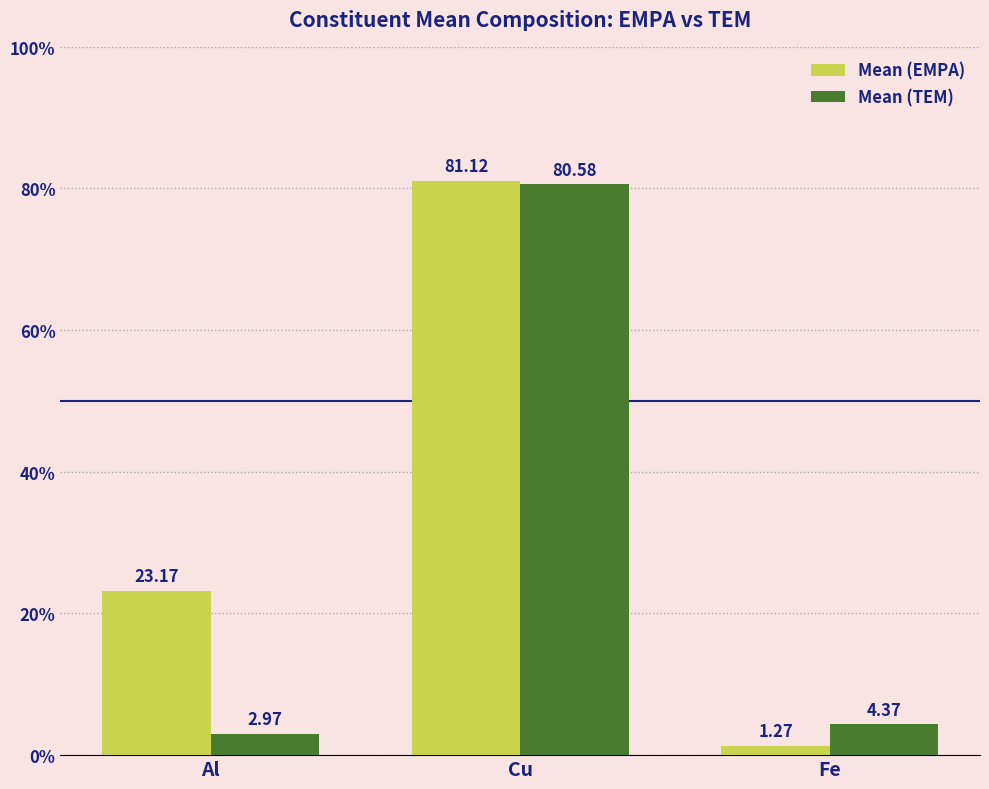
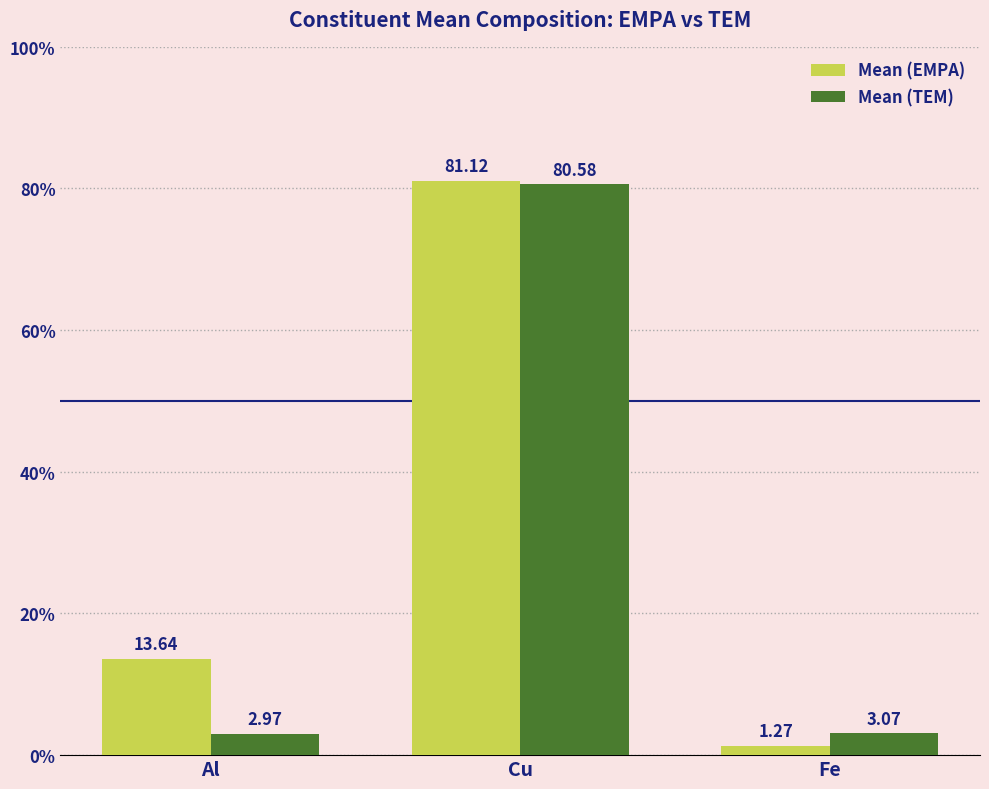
Mean (EMPA), Al: 23.17 -> 13.64
Mean (TEM), Fe: 4.37 -> 3.07
